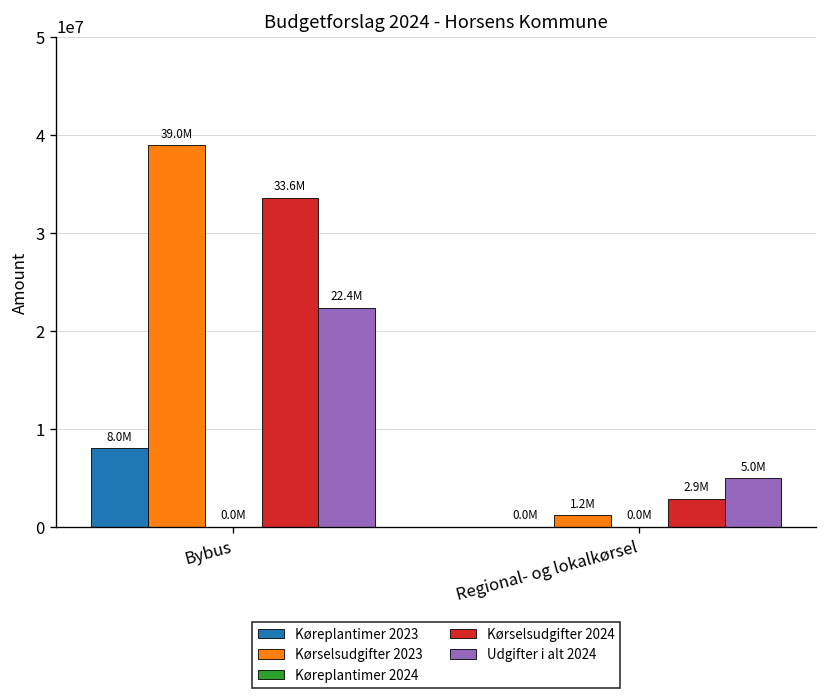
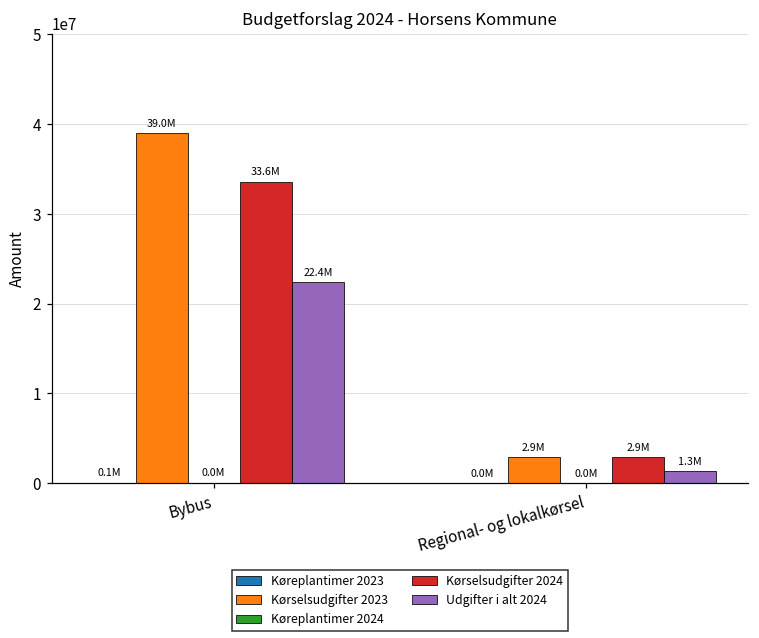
Køreplantimer 2023, Bybus: 8.0M -> 0.1M
Kørselsudgifter 2023, Regional- og lokalkørsel: 1.2M -> 2.9M
Udgifter i alt 2024, Regional- og lokalkørsel: 5.0M -> 1.3M
